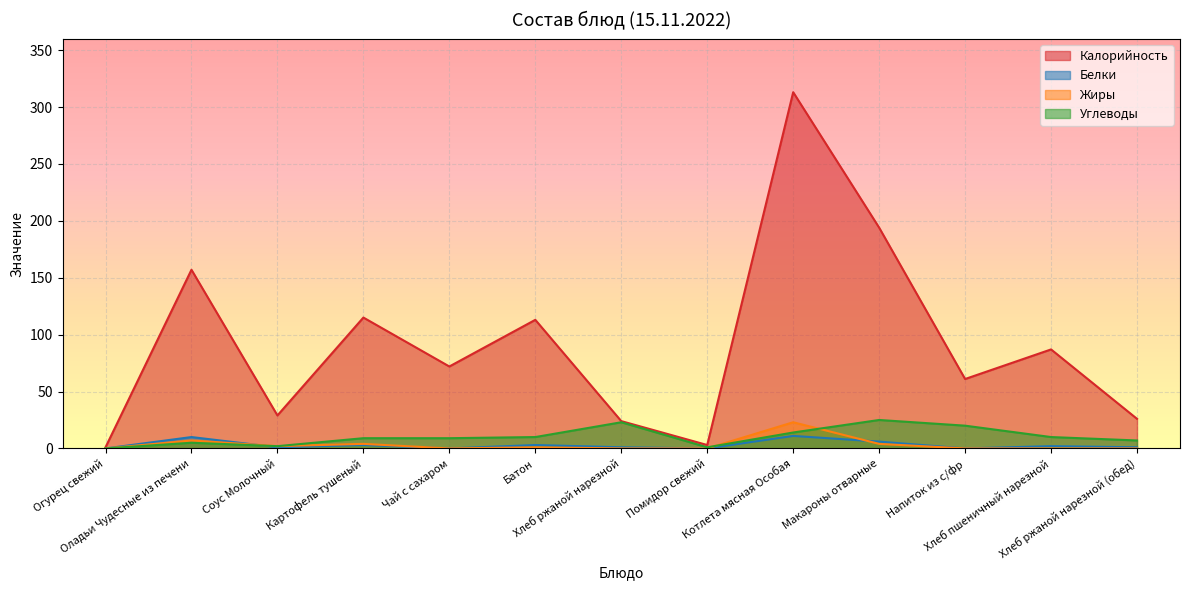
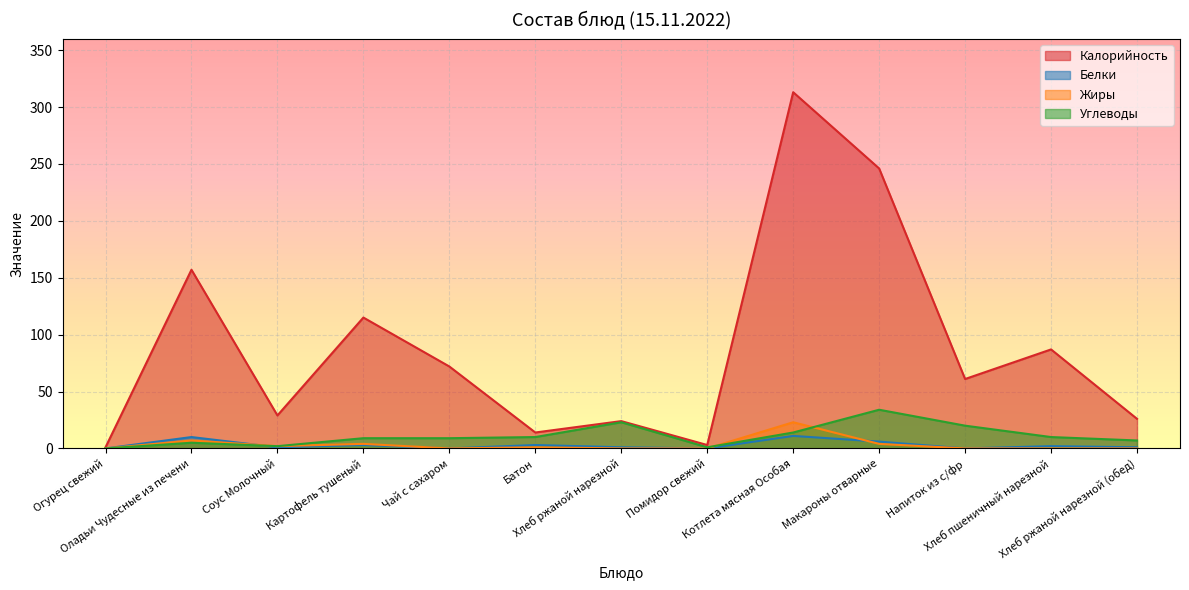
Калорийность, Батон: 113 -> 14
Калорийность, Макароны отварные: 194 -> 246
Углеводы, Макароны отварные: 25 -> 34
